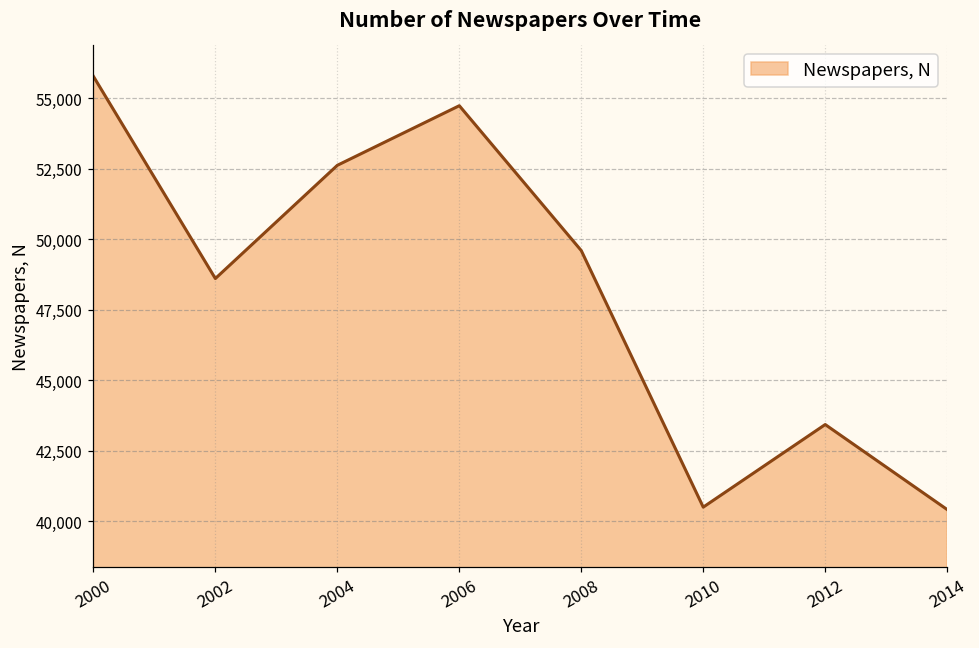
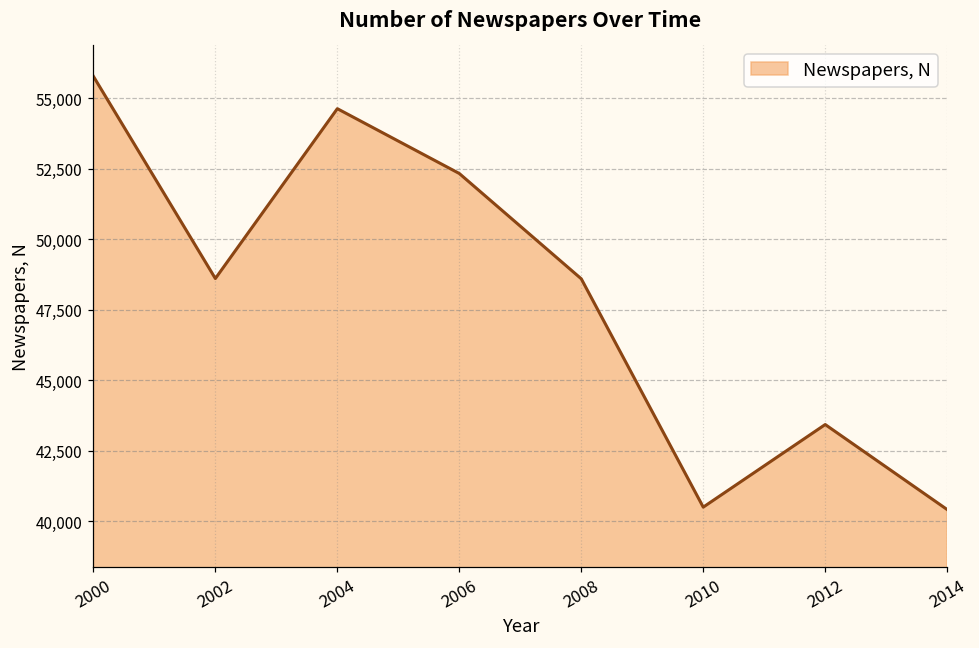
2004: 52,600 -> 54,600
2006: 54,700 -> 52,300
2008: 49,600 -> 48,600
